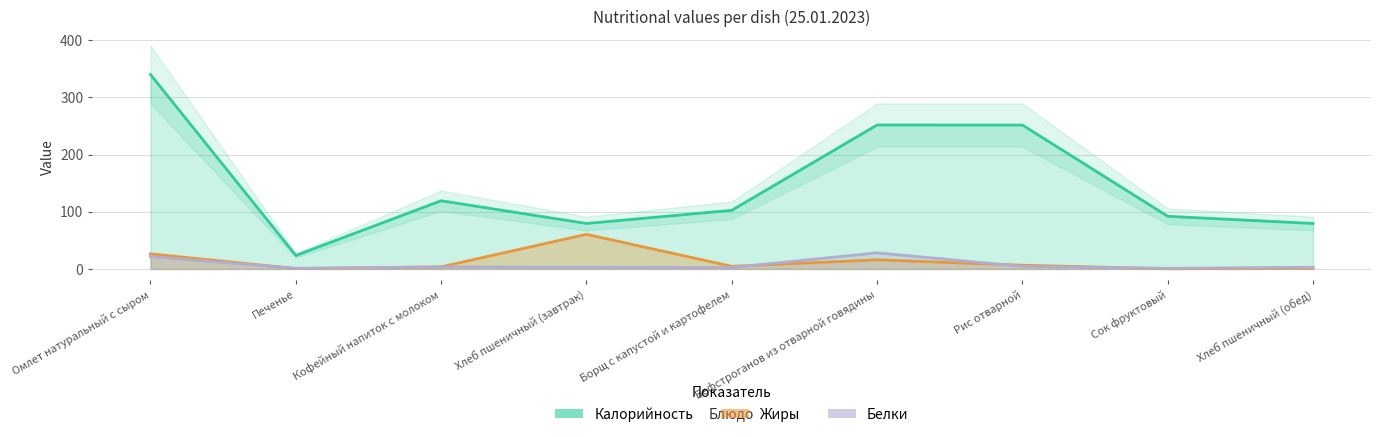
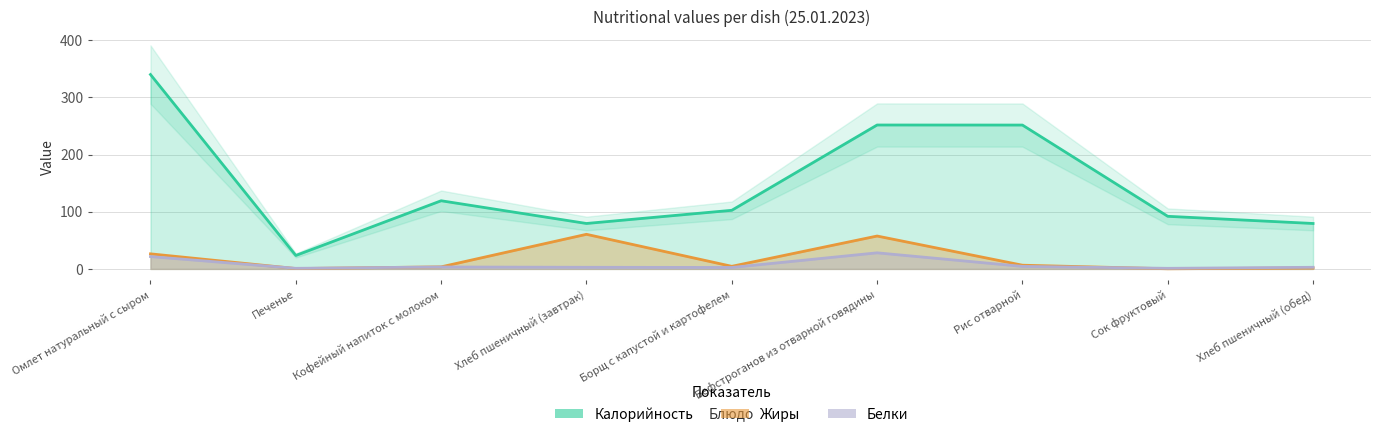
Жиры, Бефстроганов из отварной говядины: 20 -> 60
